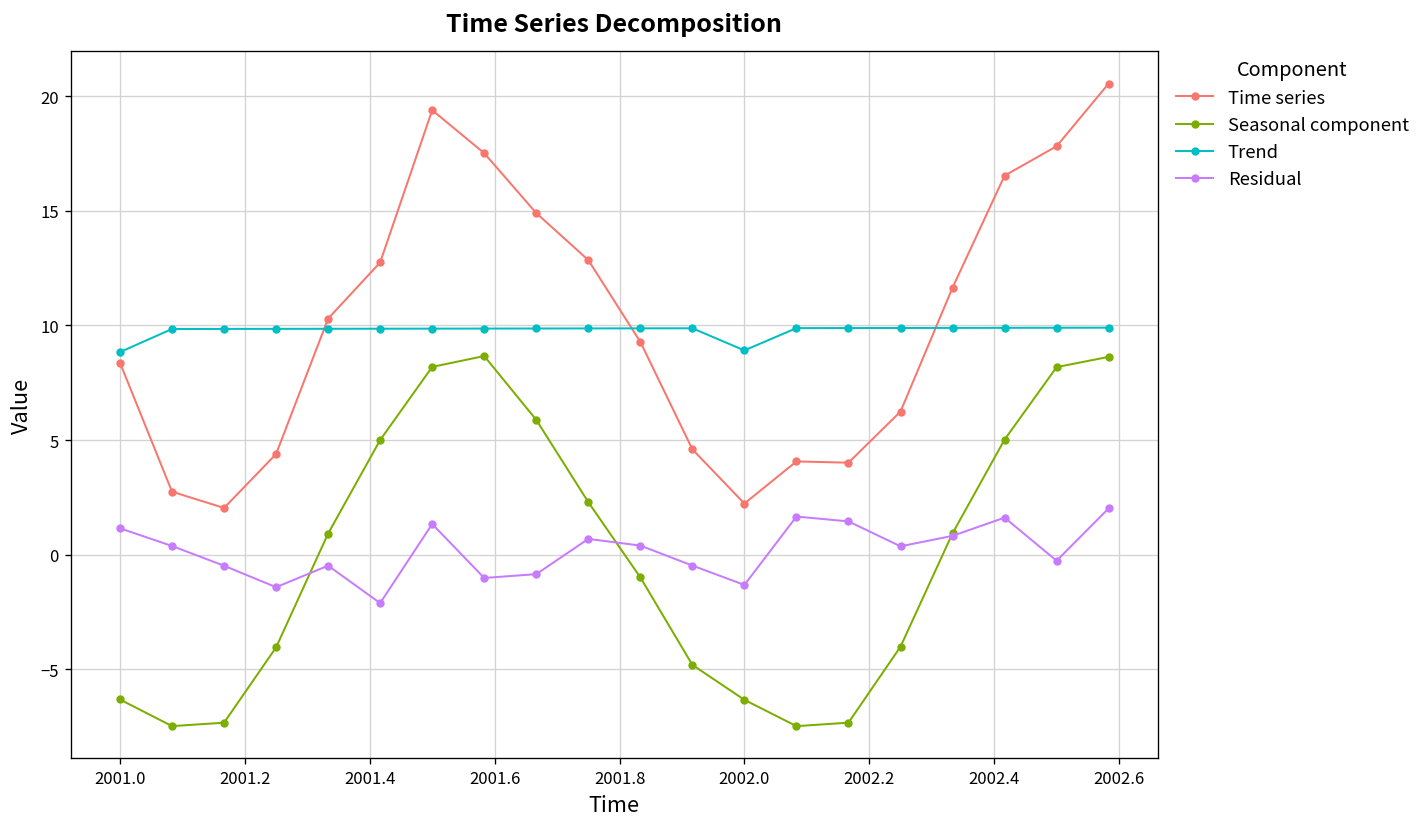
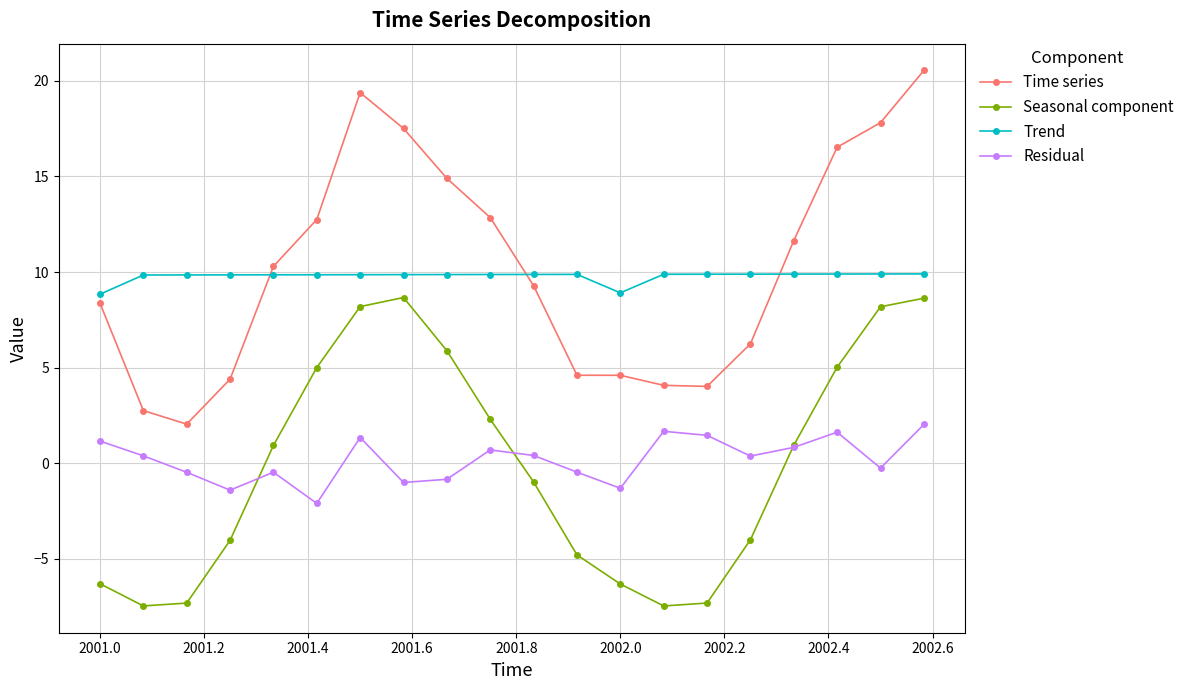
Time series, 2002.0: 2.2 -> 4.6
